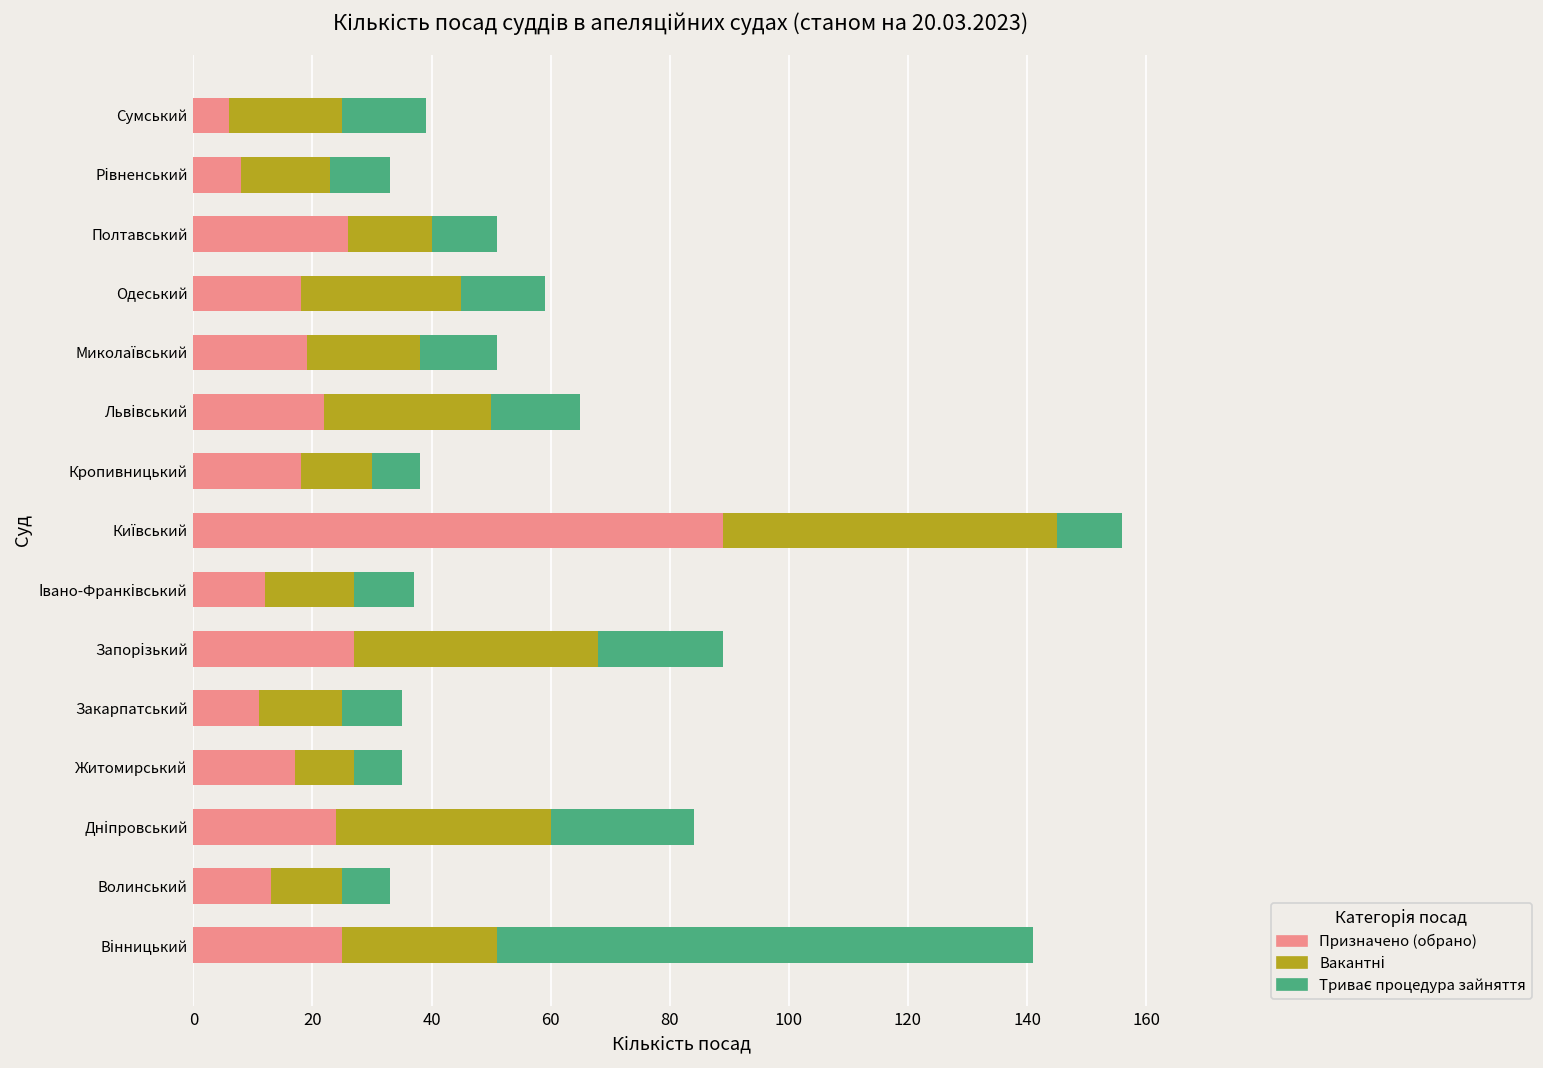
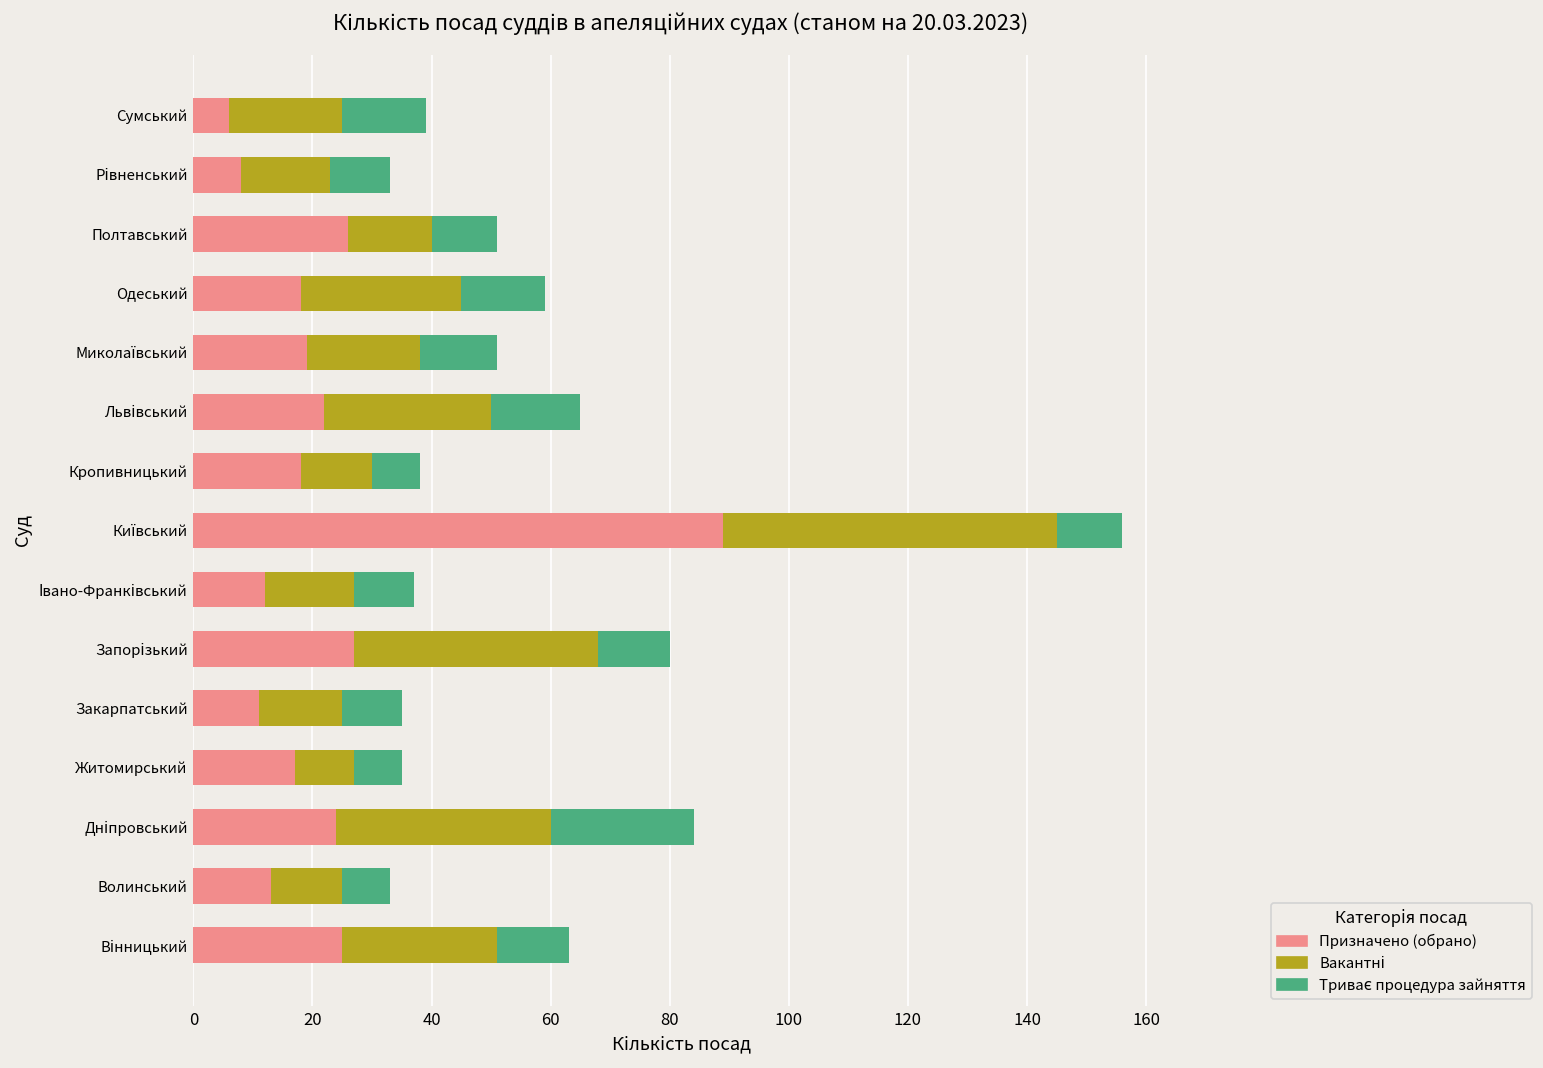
Триває процедура зайняття, Запорізький: 21 -> 12
Триває процедура зайняття, Вінницький: 90 -> 12
